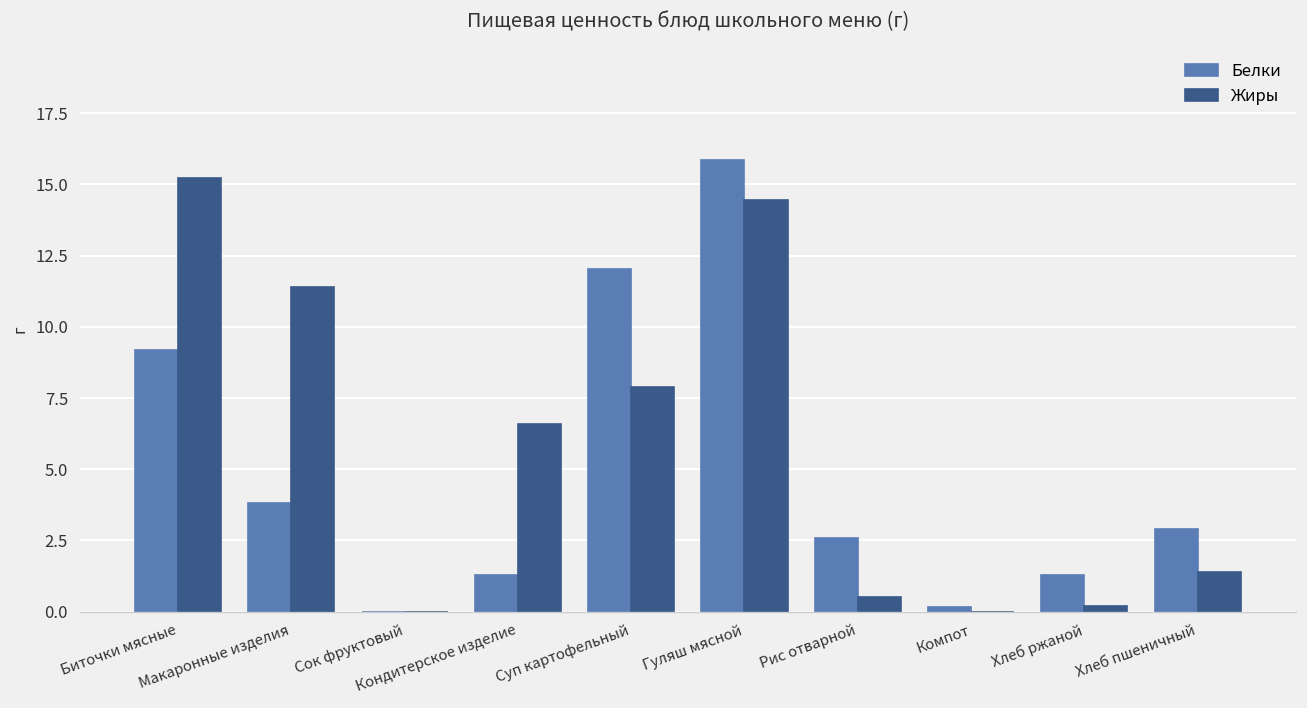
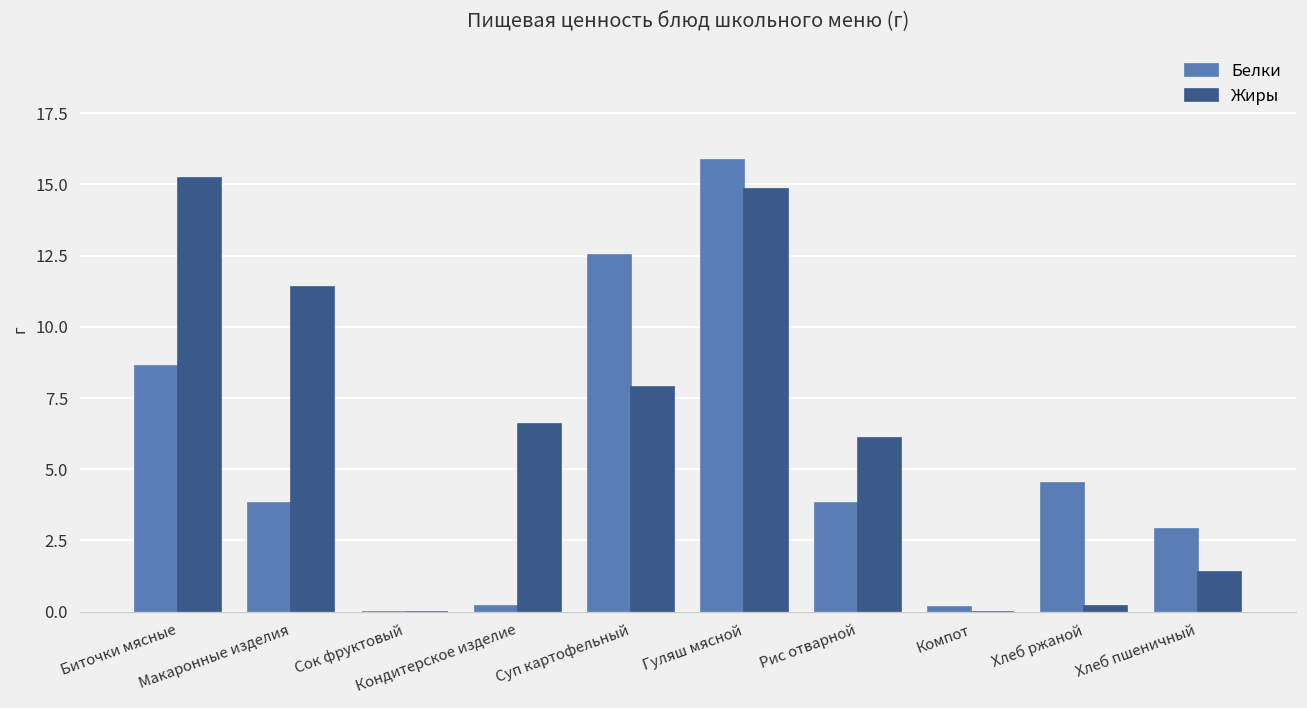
Белки, Биточки мясные: 9.2 -> 8.6
Белки, Кондитерское изделие: 1.3 -> 0.2
Белки, Суп картофельный: 12.0 -> 12.5
Жиры, Гуляш мясной: 14.4 -> 14.8
Белки, Рис отварной: 2.6 -> 3.8
Жиры, Рис отварной: 0.5 -> 6.1
Белки, Хлеб ржаной: 1.3 -> 4.5
